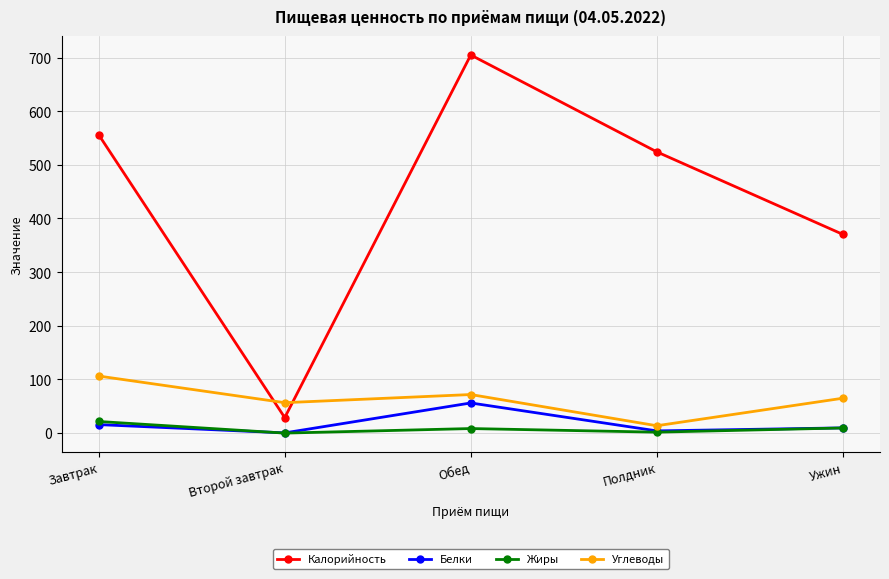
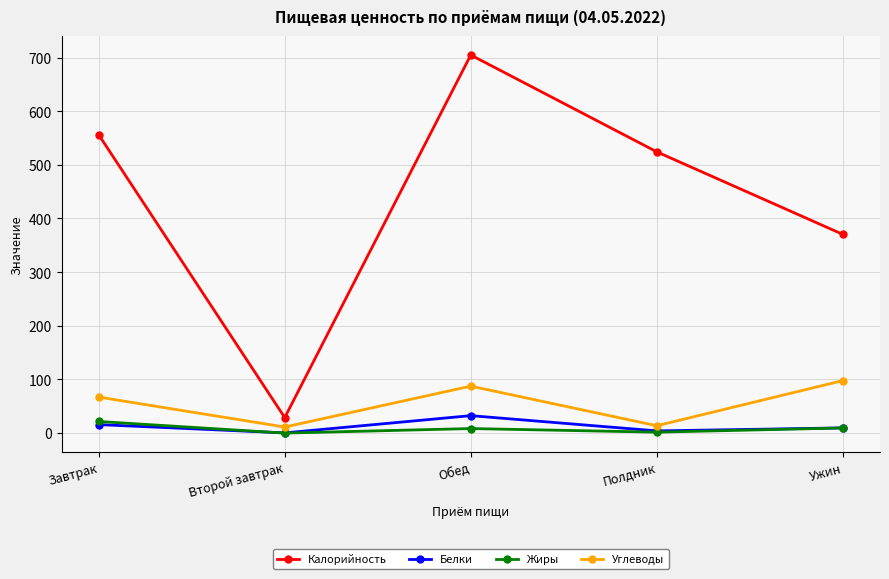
Углеводы, Завтрак: 110 -> 70
Углеводы, Второй завтрак: 60 -> 10
Белки, Обед: 60 -> 30
Углеводы, Обед: 70 -> 90
Углеводы, Ужин: 60 -> 100
